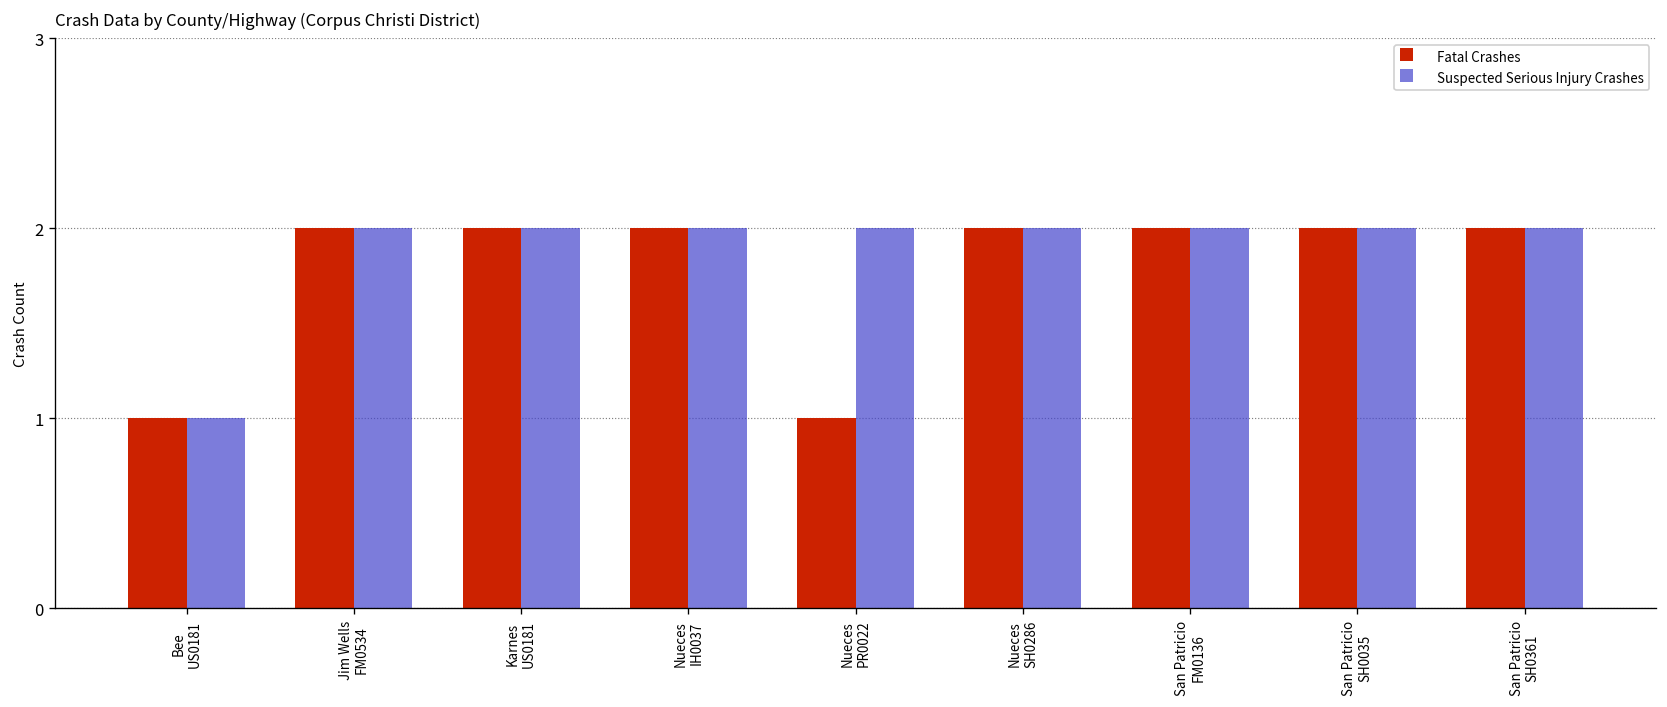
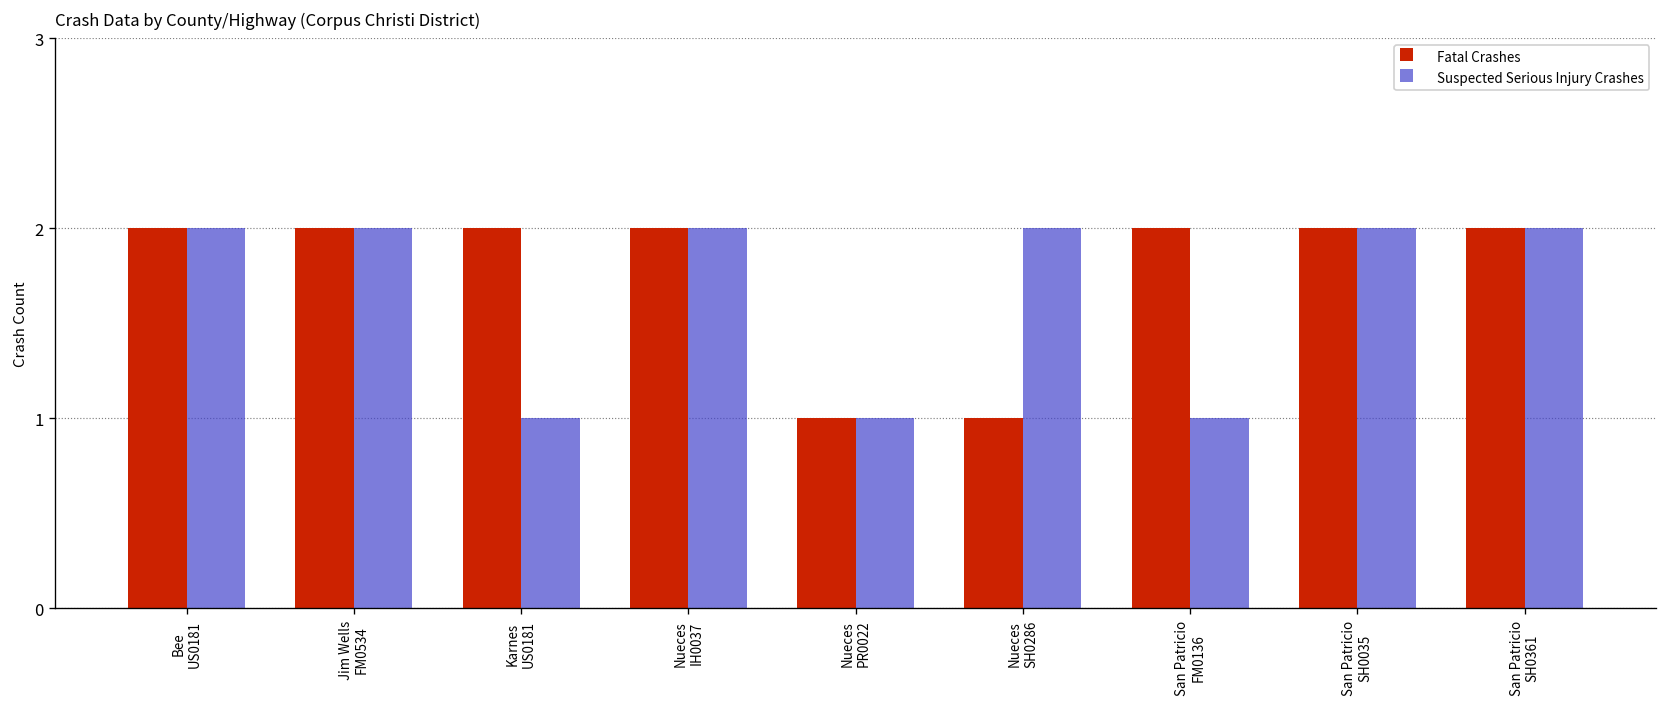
Fatal Crashes, Bee US0181: 1 -> 2
Suspected Serious Injury Crashes, Bee US0181: 1 -> 2
Suspected Serious Injury Crashes, Karnes US0181: 2 -> 1
Suspected Serious Injury Crashes, Nueces PR0022: 2 -> 1
Fatal Crashes, Nueces SH0286: 2 -> 1
Suspected Serious Injury Crashes, San Patricio FM0136: 2 -> 1
